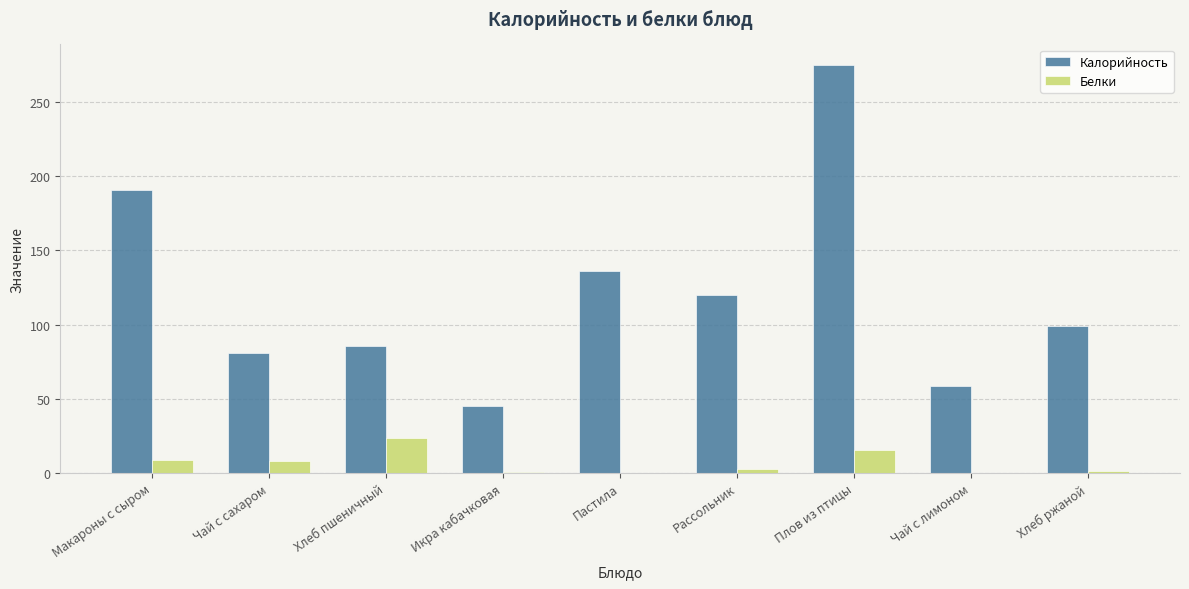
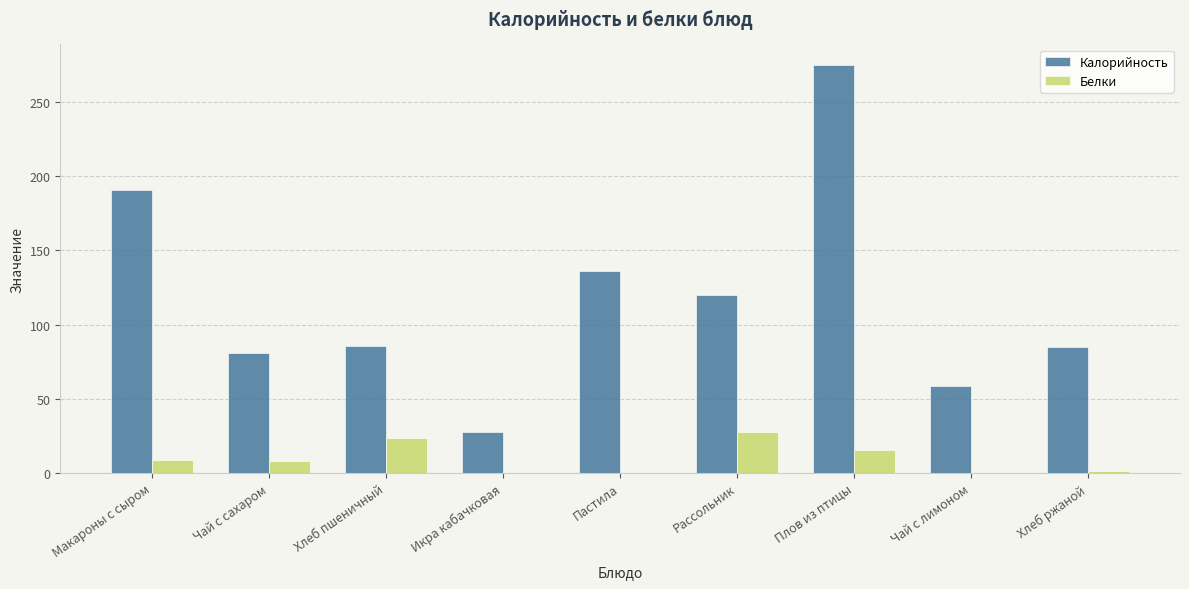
Калорийность, Икра кабачковая: 45 -> 28
Белки, Рассольник: 3 -> 27
Калорийность, Хлеб ржаной: 99 -> 85
